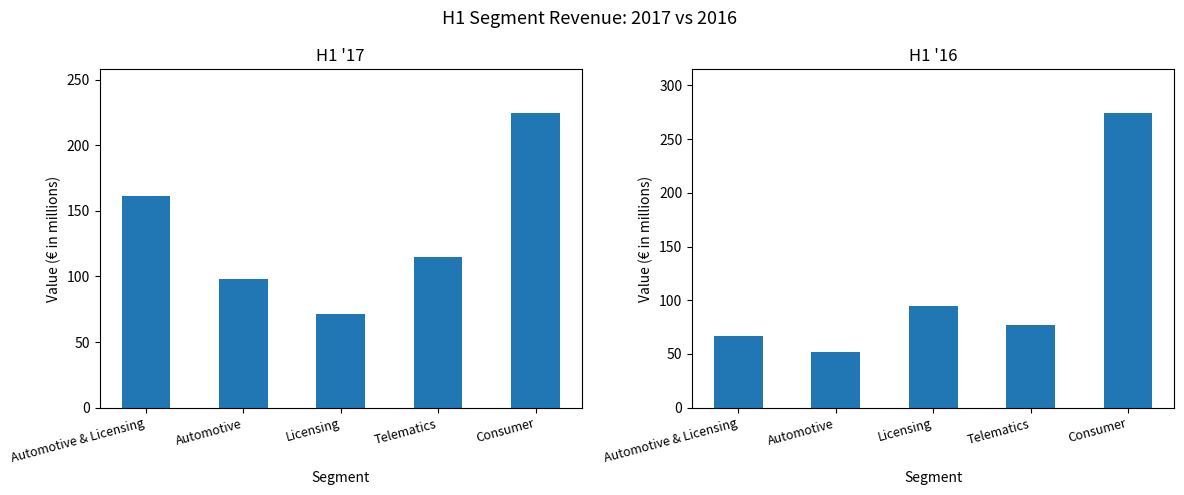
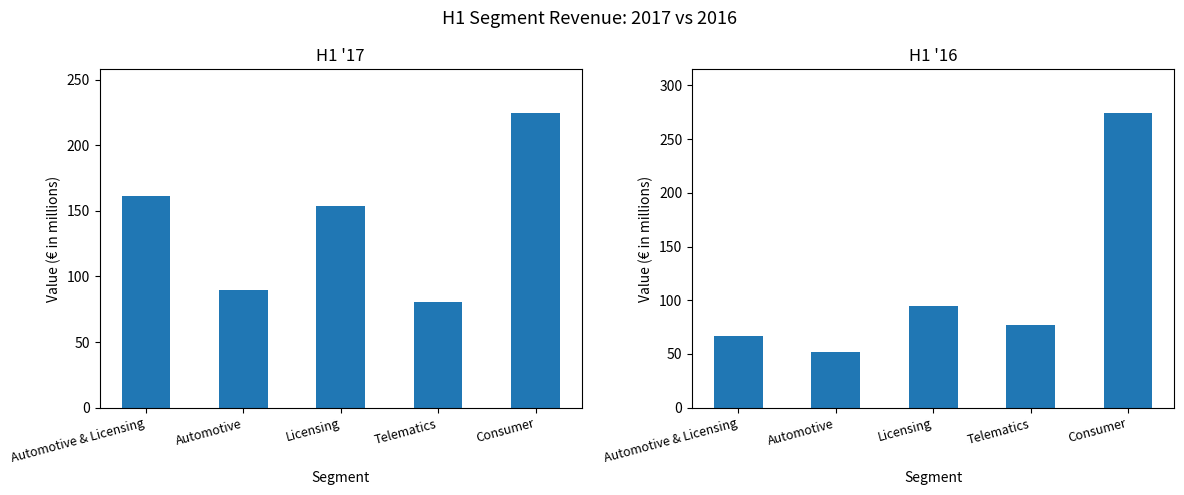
H1 '17, Automotive: 98 -> 90
H1 '17, Licensing: 72 -> 153
H1 '17, Telematics: 115 -> 81
